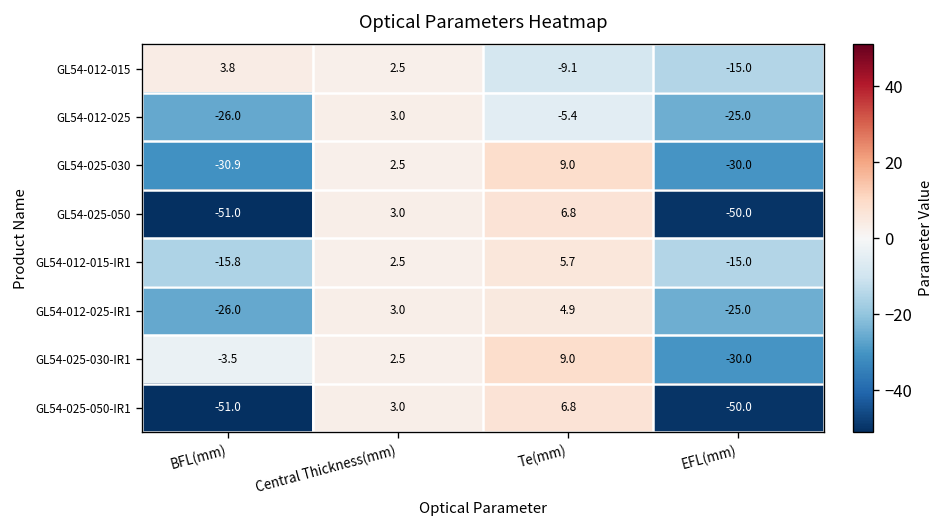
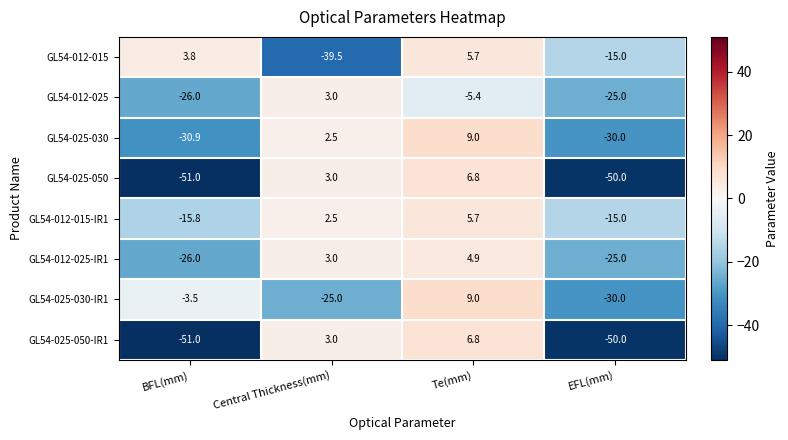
GL54-012-015, Central Thickness(mm): 2.5 -> -39.5
GL54-012-015, Te(mm): -9.1 -> 5.7
GL54-025-030-IR1, Central Thickness(mm): 2.5 -> -25.0
